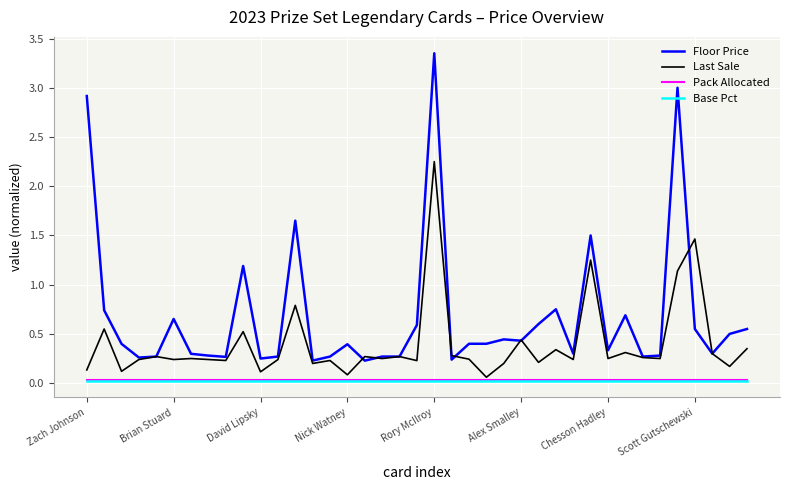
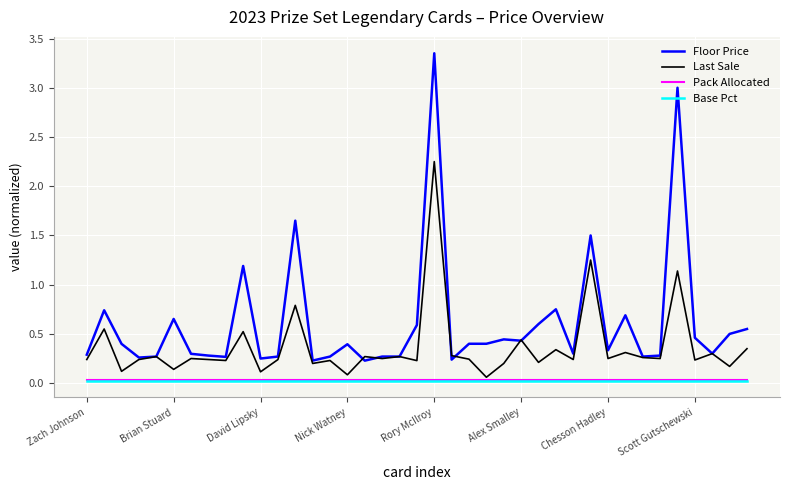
Floor Price, Zach Johnson: 2.9 -> 0.3
Last Sale, Zach Johnson: 0.1 -> 0.2
Last Sale, Brian Stuard: 0.2 -> 0.1
Floor Price, Scott Gutschewski: 0.6 -> 0.5
Last Sale, Scott Gutschewski: 1.5 -> 0.2
